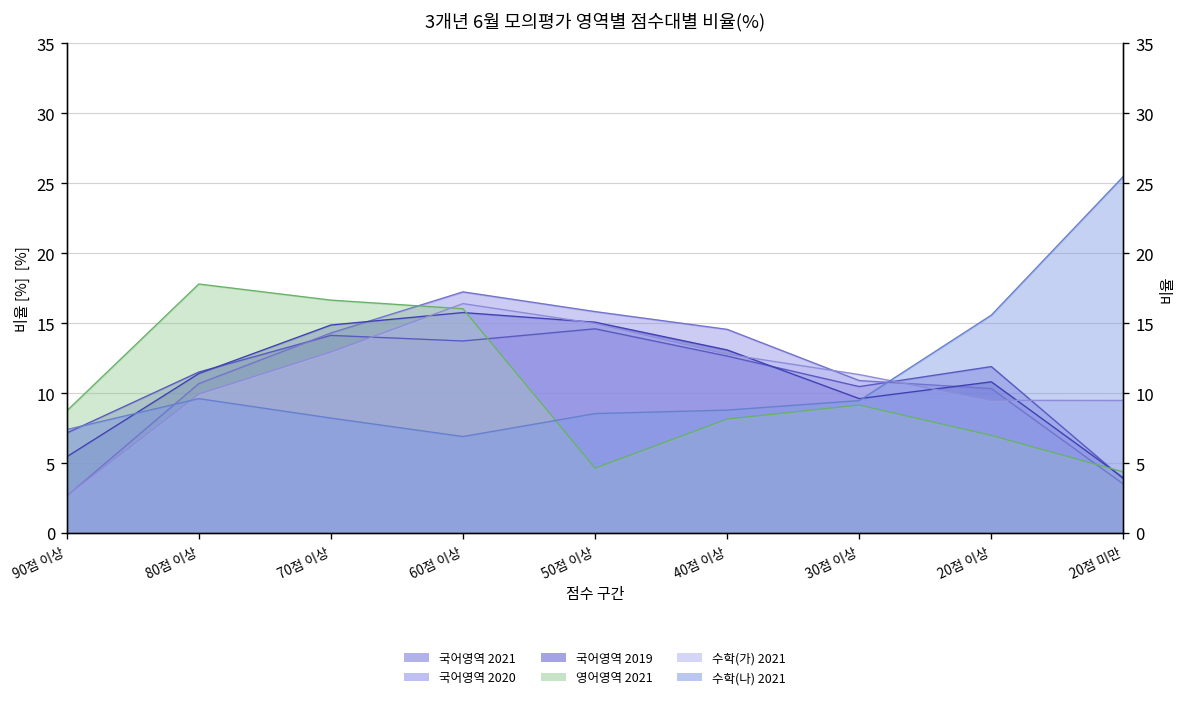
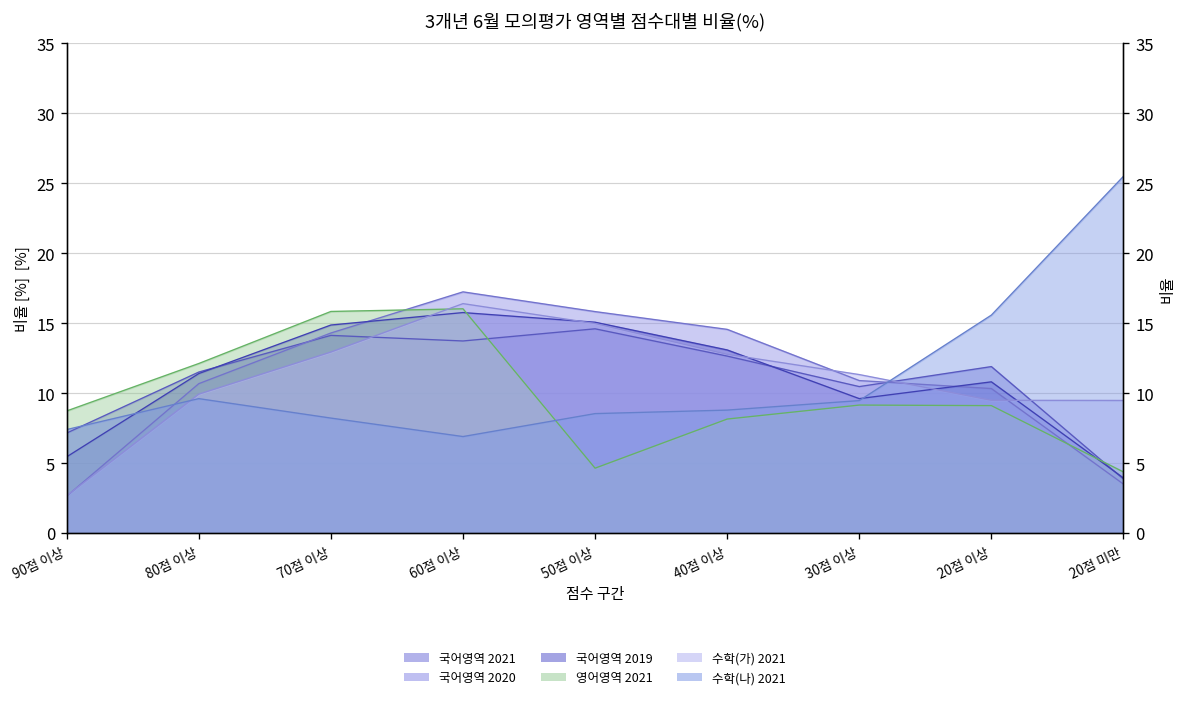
영어영역 2021, 80점 이상: 17.8 -> 12.1
영어영역 2021, 70점 이상: 16.7 -> 15.8
영어영역 2021, 20점 이상: 7.0 -> 9.1
